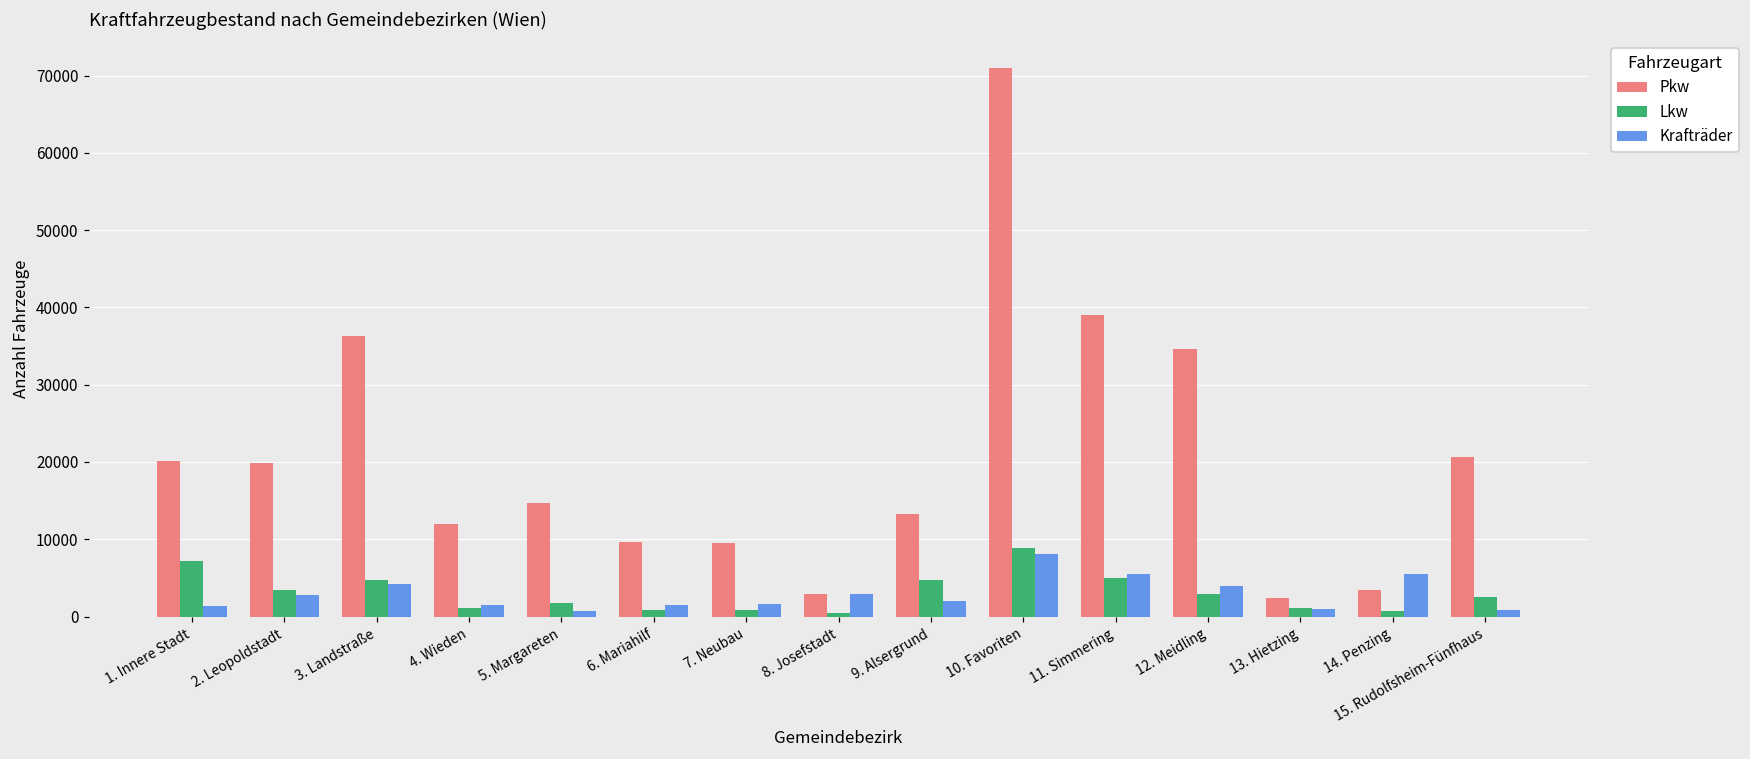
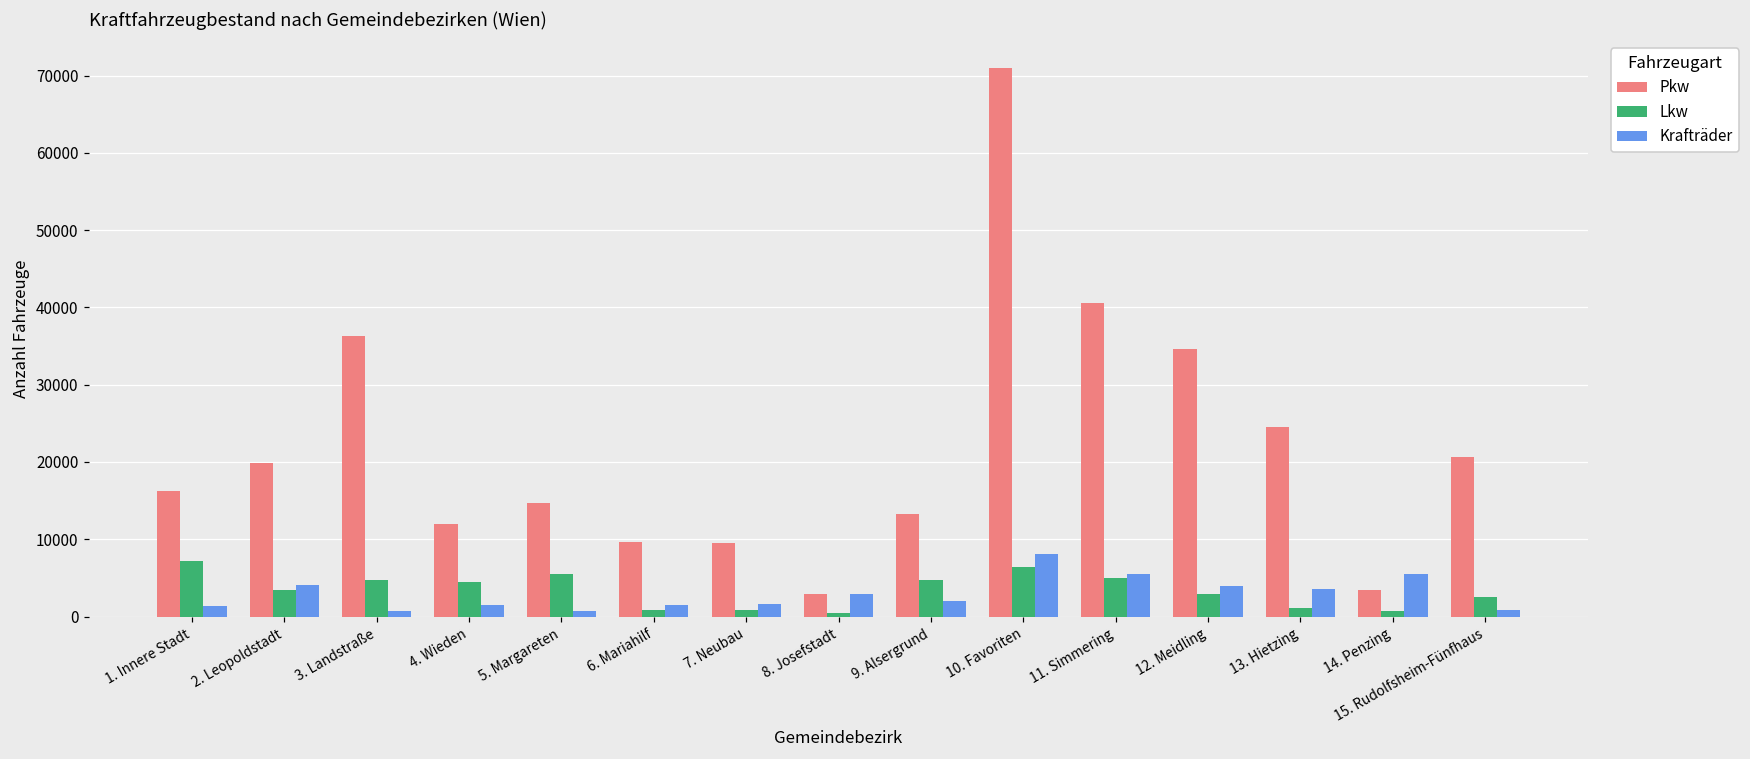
Pkw, 1. Innere Stadt: 20000 -> 16000
Krafträder, 2. Leopoldstadt: 3000 -> 4000
Krafträder, 3. Landstraße: 4000 -> 1000
Lkw, 4. Wieden: 1000 -> 5000
Lkw, 5. Margareten: 2000 -> 6000
Lkw, 10. Favoriten: 9000 -> 6000
Pkw, 11. Simmering: 39000 -> 41000
Pkw, 13. Hietzing: 2000 -> 25000
Krafträder, 13. Hietzing: 1000 -> 4000
